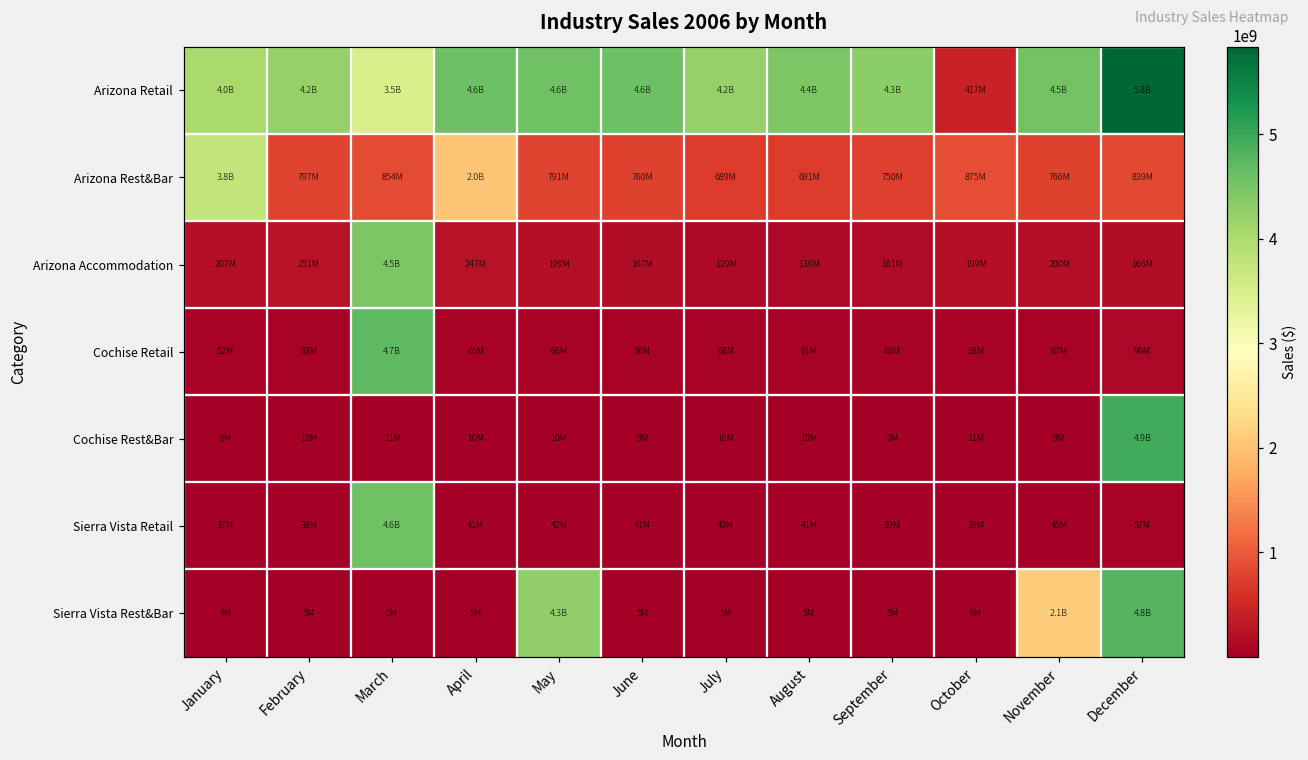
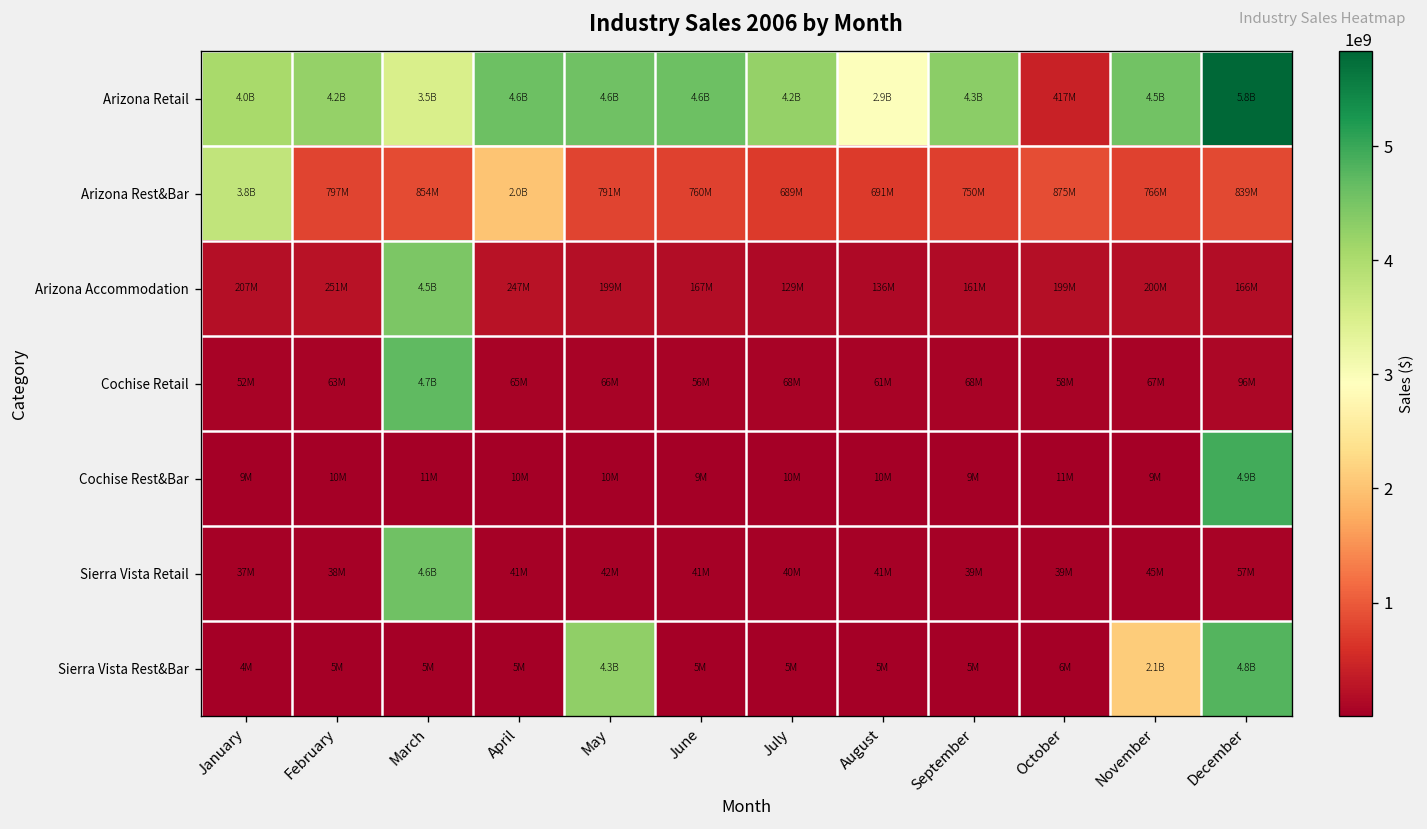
Arizona Retail, August: 4.4B -> 2.9B
